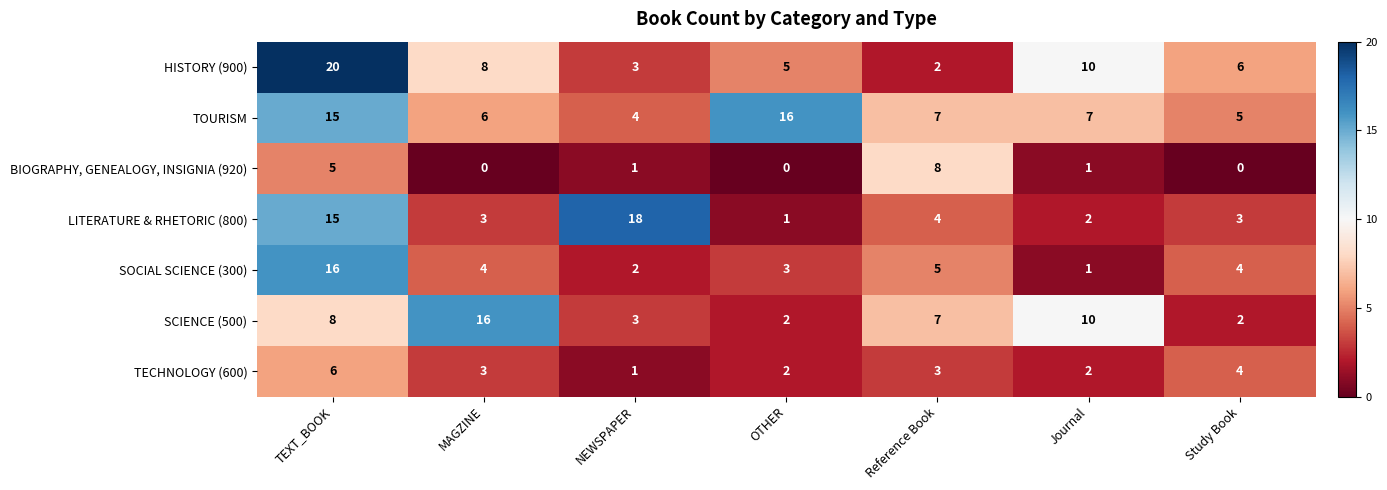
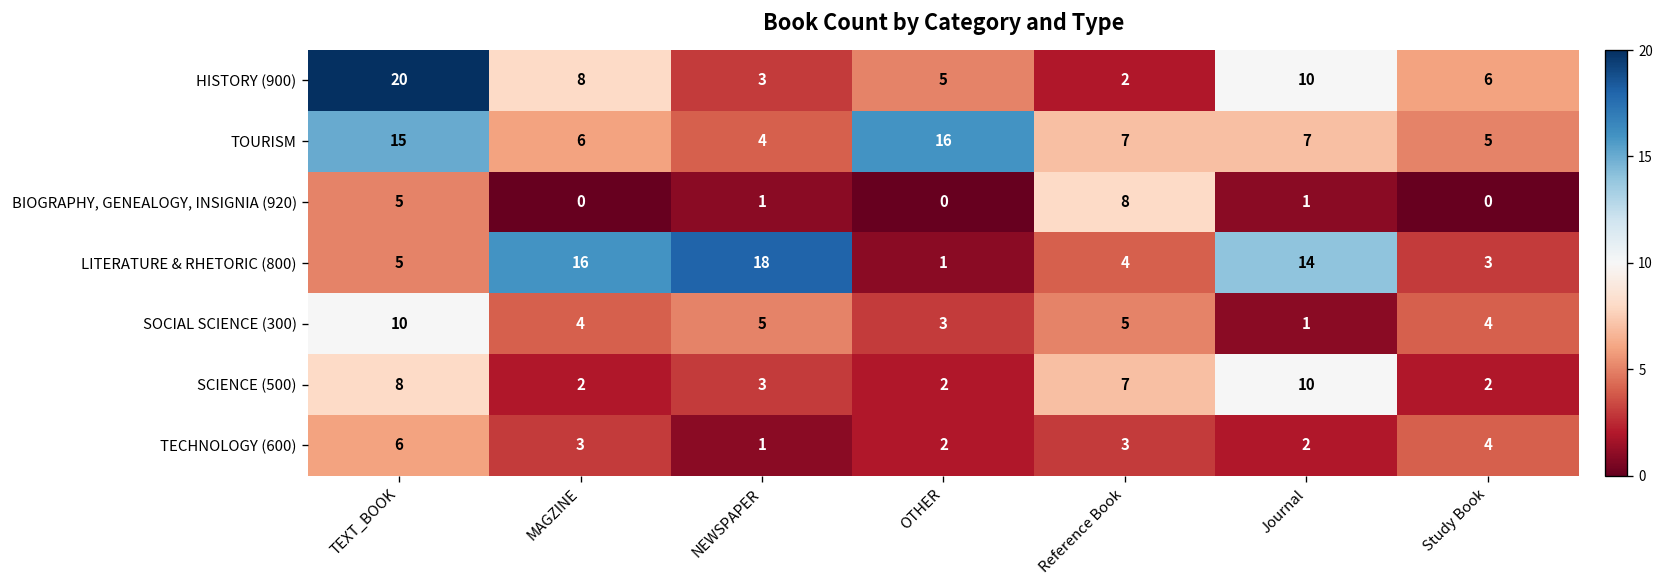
LITERATURE & RHETORIC (800), TEXT_BOOK: 15 -> 5
LITERATURE & RHETORIC (800), MAGZINE: 3 -> 16
LITERATURE & RHETORIC (800), Journal: 2 -> 14
SOCIAL SCIENCE (300), TEXT_BOOK: 16 -> 10
SOCIAL SCIENCE (300), NEWSPAPER: 2 -> 5
SCIENCE (500), MAGZINE: 16 -> 2
